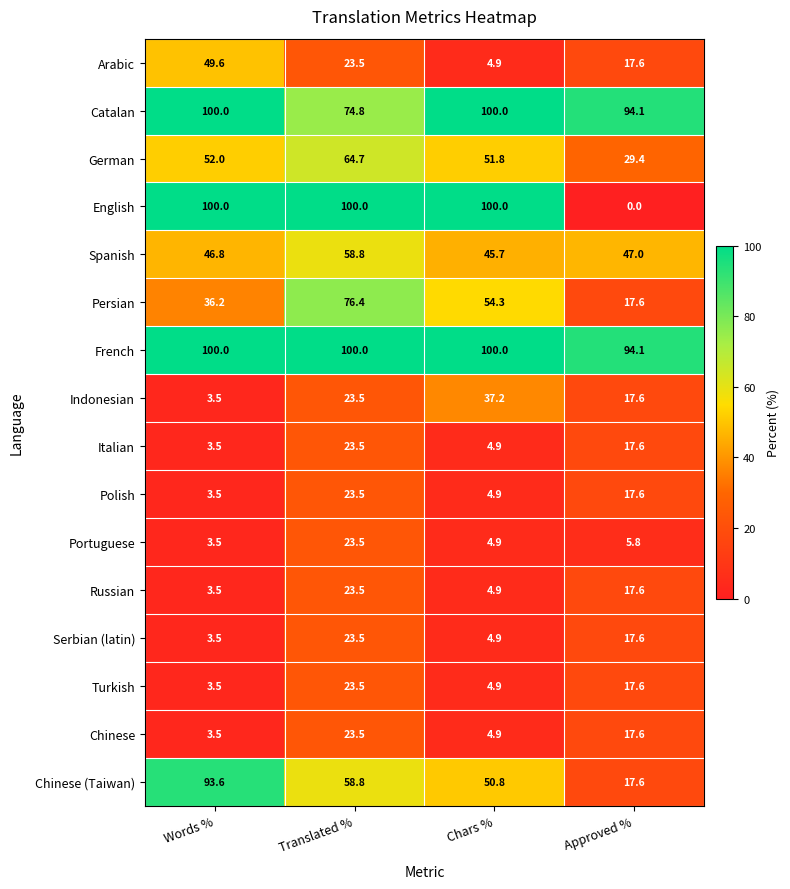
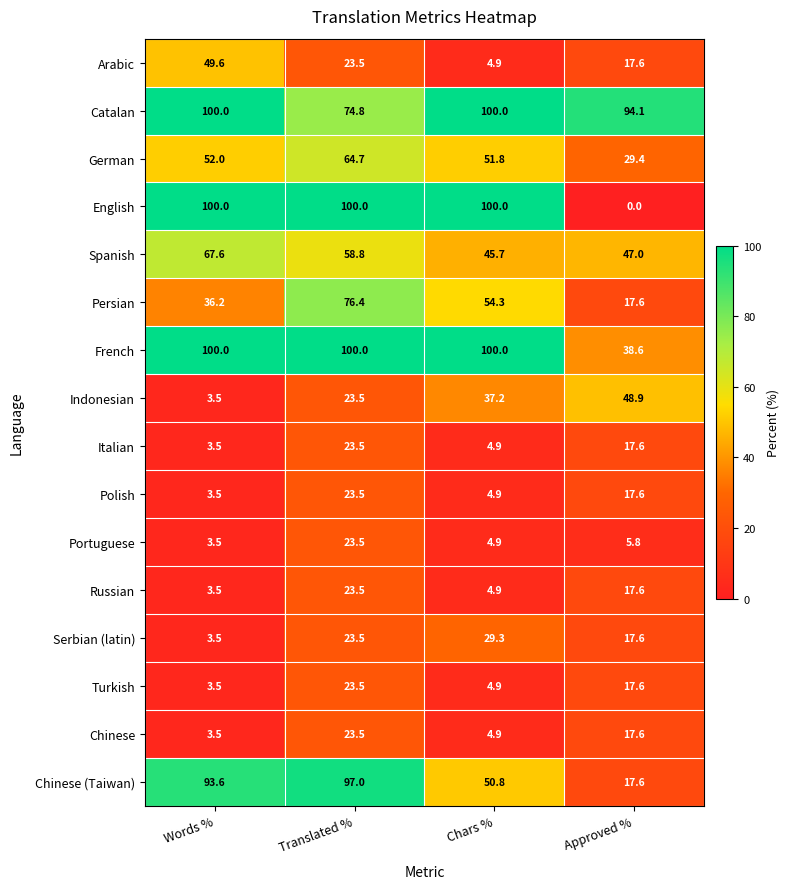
Spanish, Words %: 46.8 -> 67.6
French, Approved %: 94.1 -> 38.6
Indonesian, Approved %: 17.6 -> 48.9
Serbian (latin), Chars %: 4.9 -> 29.3
Chinese (Taiwan), Translated %: 58.8 -> 97.0
